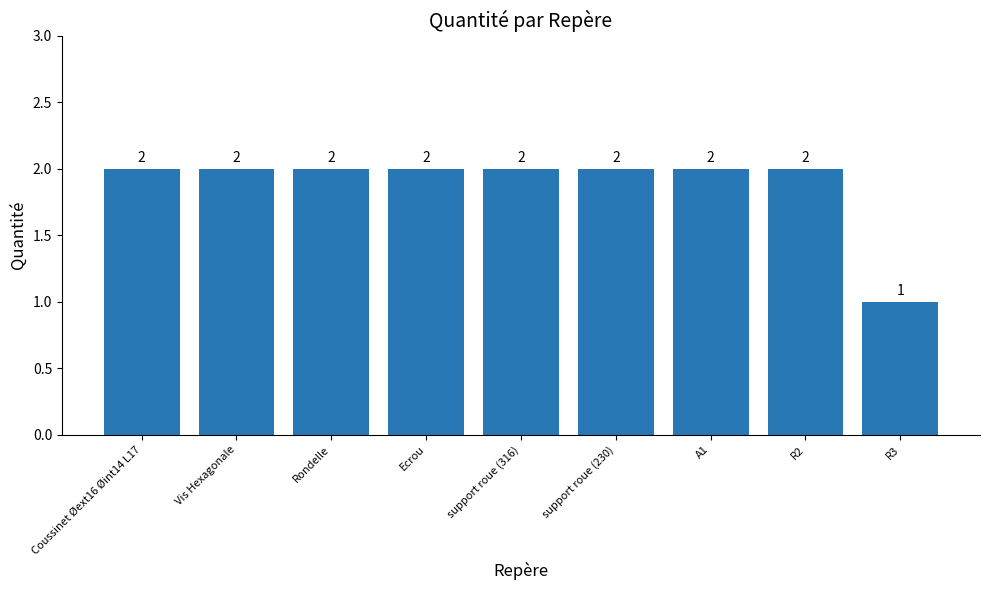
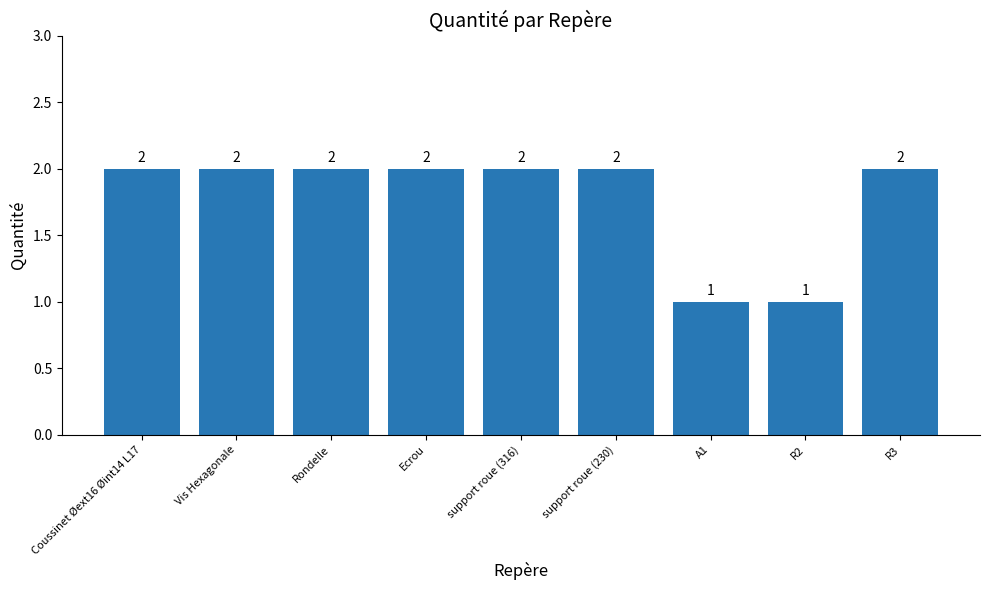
A1: 2 -> 1
R2: 2 -> 1
R3: 1 -> 2
